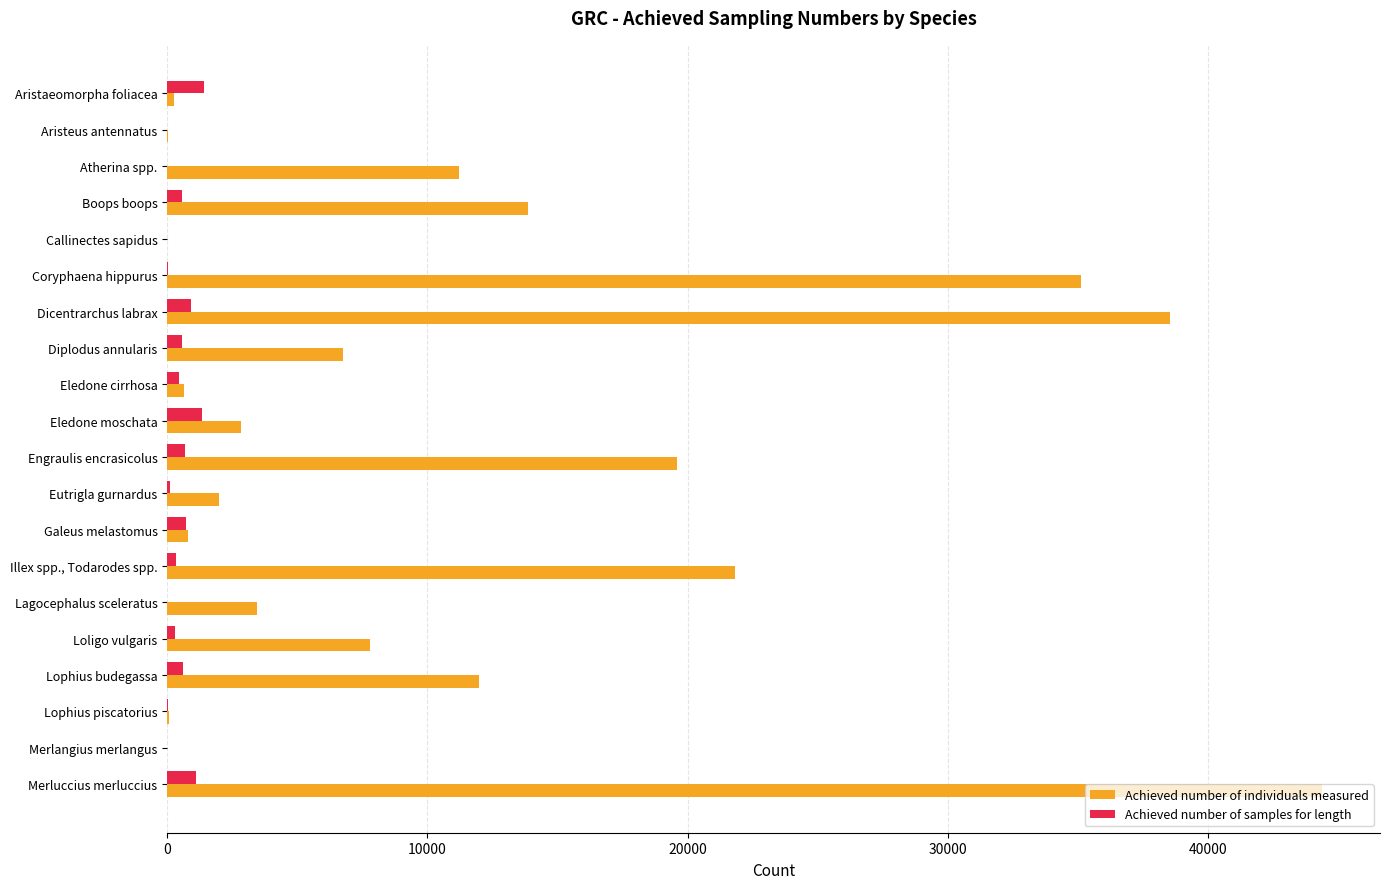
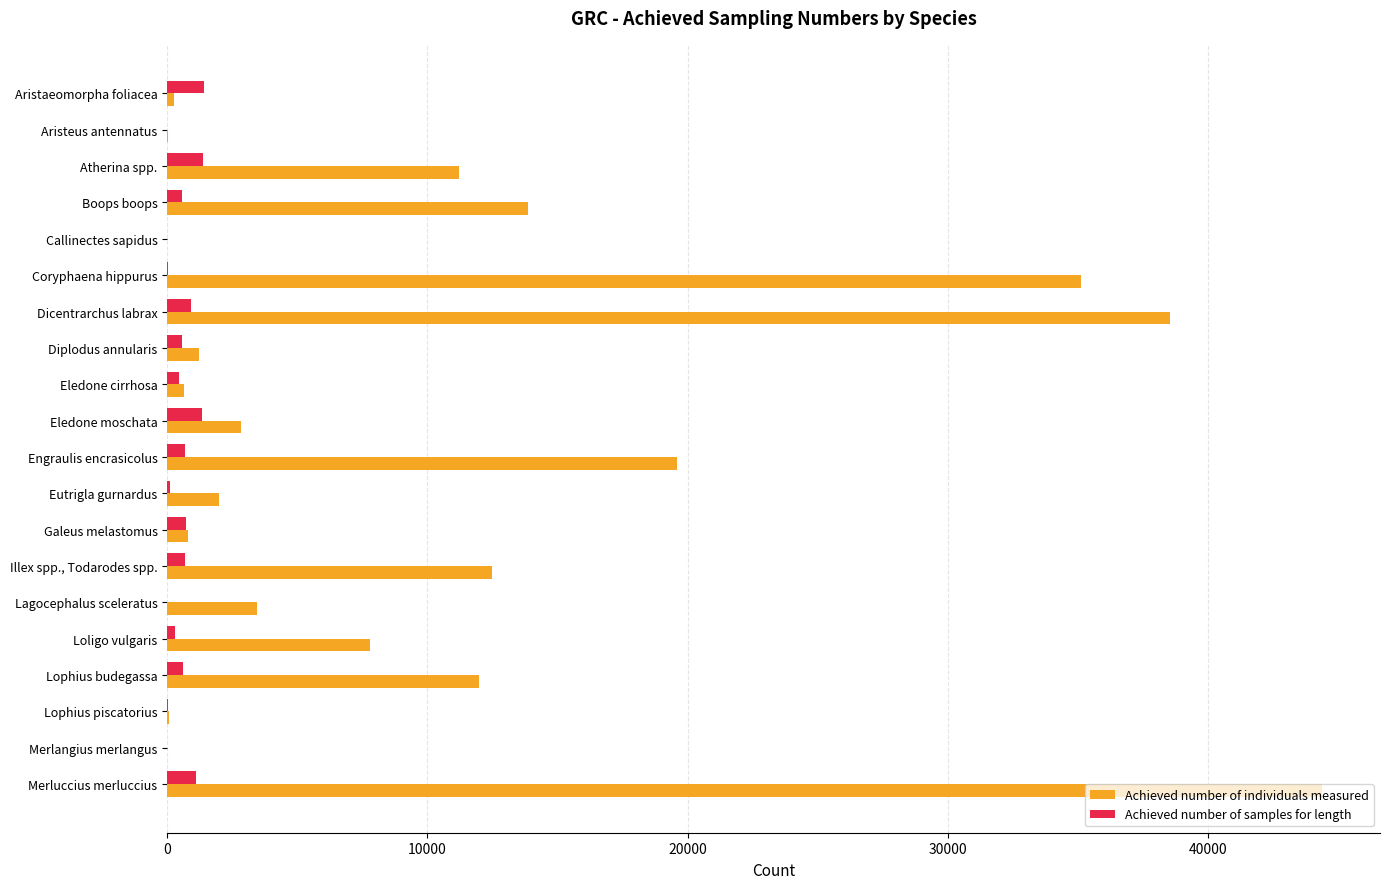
Achieved number of samples for length, Atherina spp.: 0 -> 1400
Achieved number of individuals measured, Diplodus annularis: 6800 -> 1200
Achieved number of samples for length, Illex spp., Todarodes spp.: 300 -> 700
Achieved number of individuals measured, Illex spp., Todarodes spp.: 21800 -> 12500
